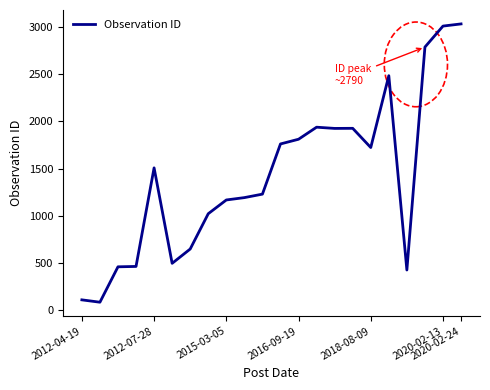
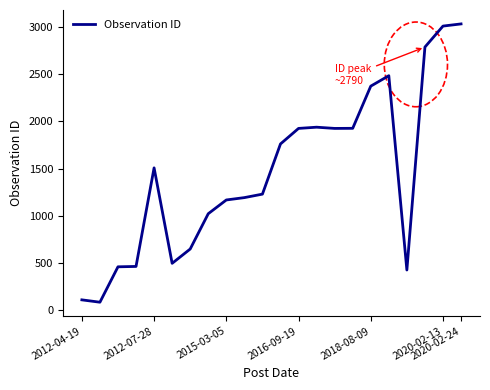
2016-09-19: 1800 -> 1900
2018-08-09: 1700 -> 2400
